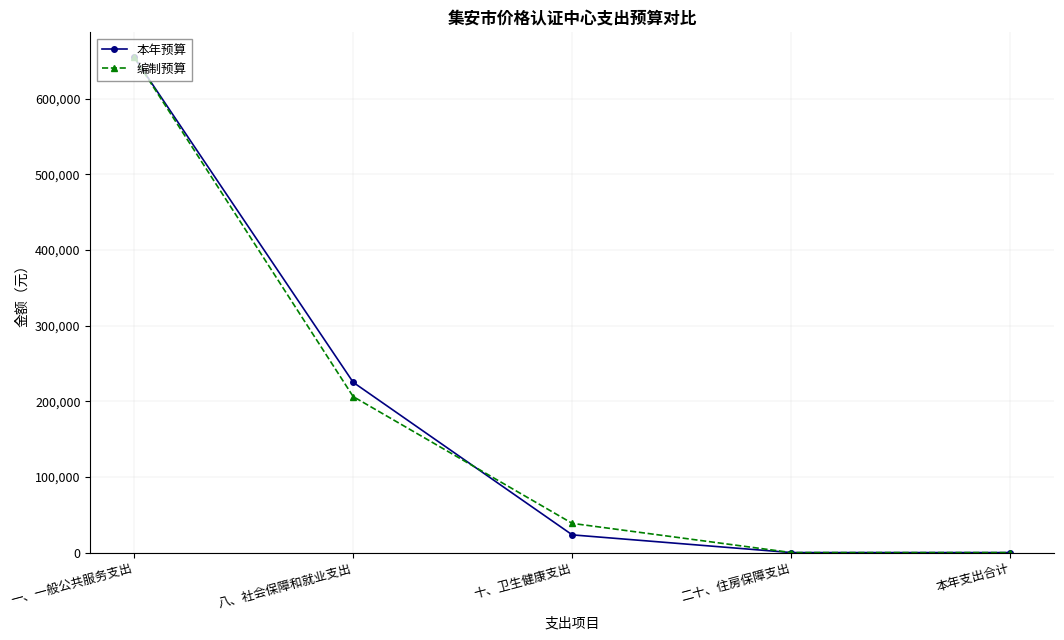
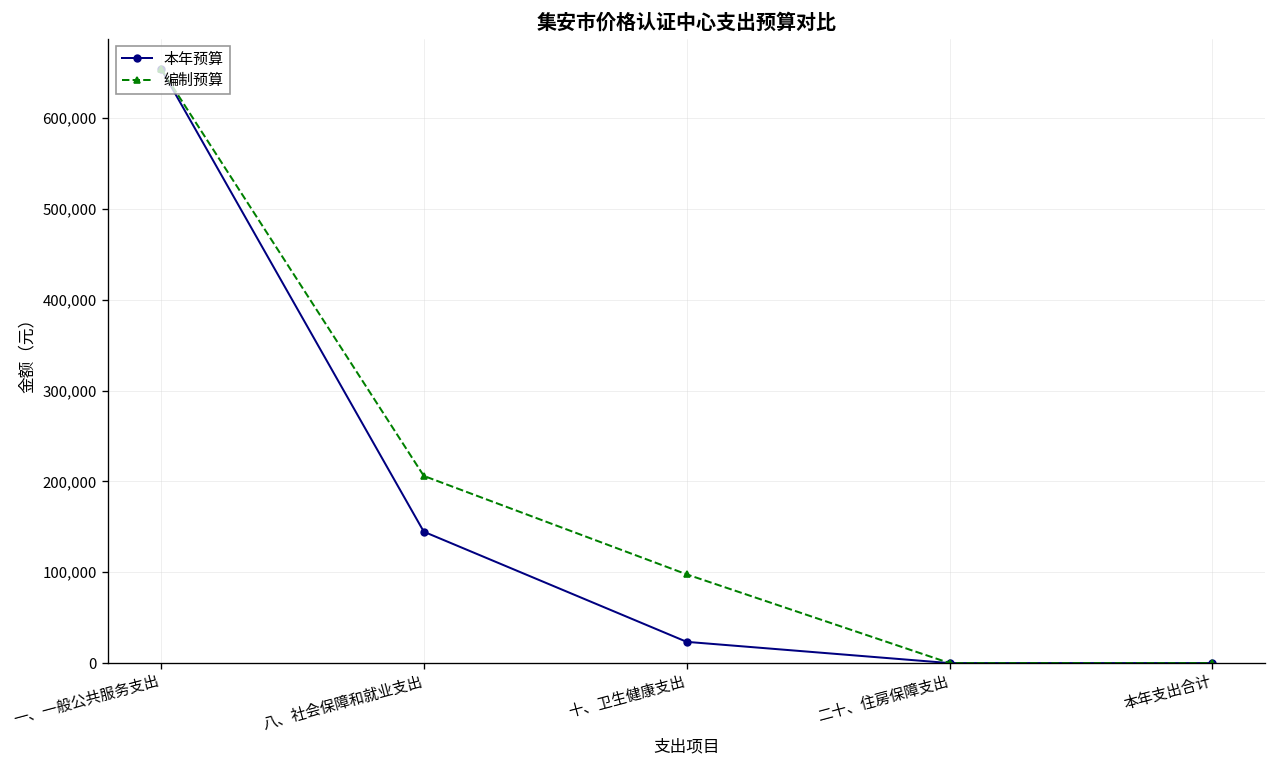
本年预算, 八、社会保障和就业支出: 230,000 -> 140,000
编制预算, 十、卫生健康支出: 40,000 -> 100,000
